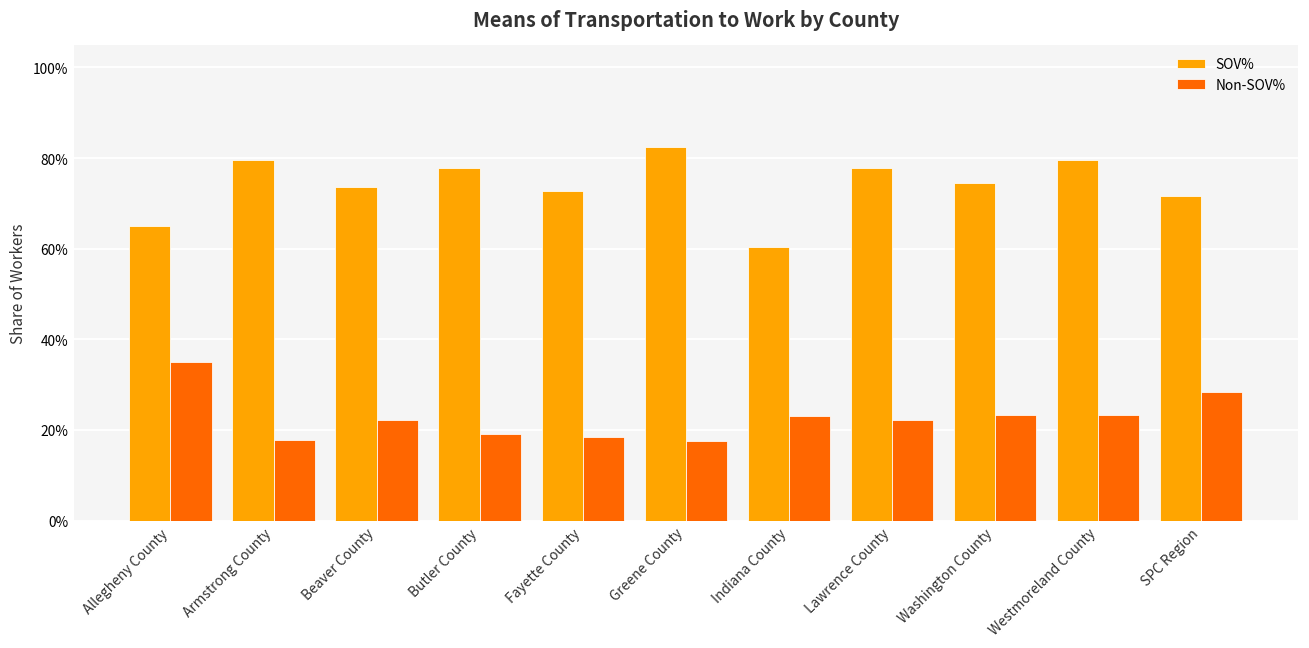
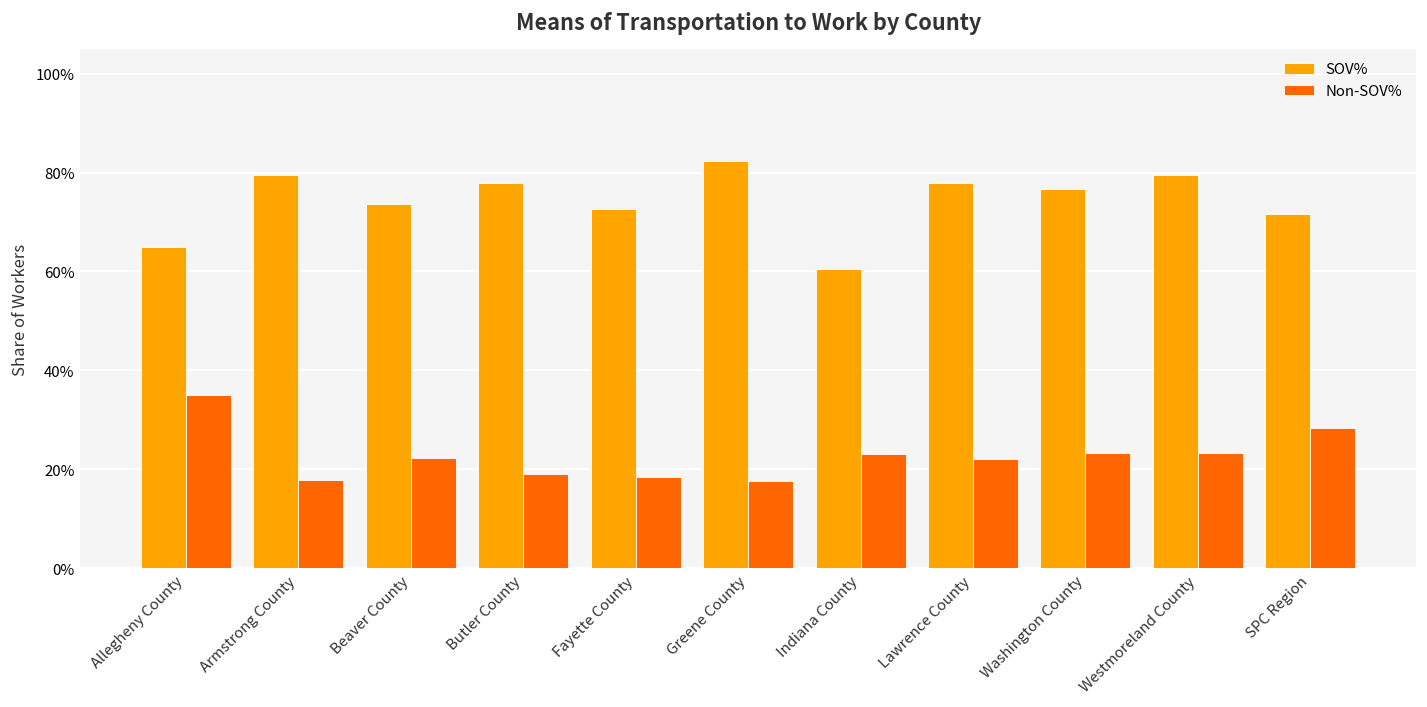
SOV%, Washington County: 75% -> 77%
